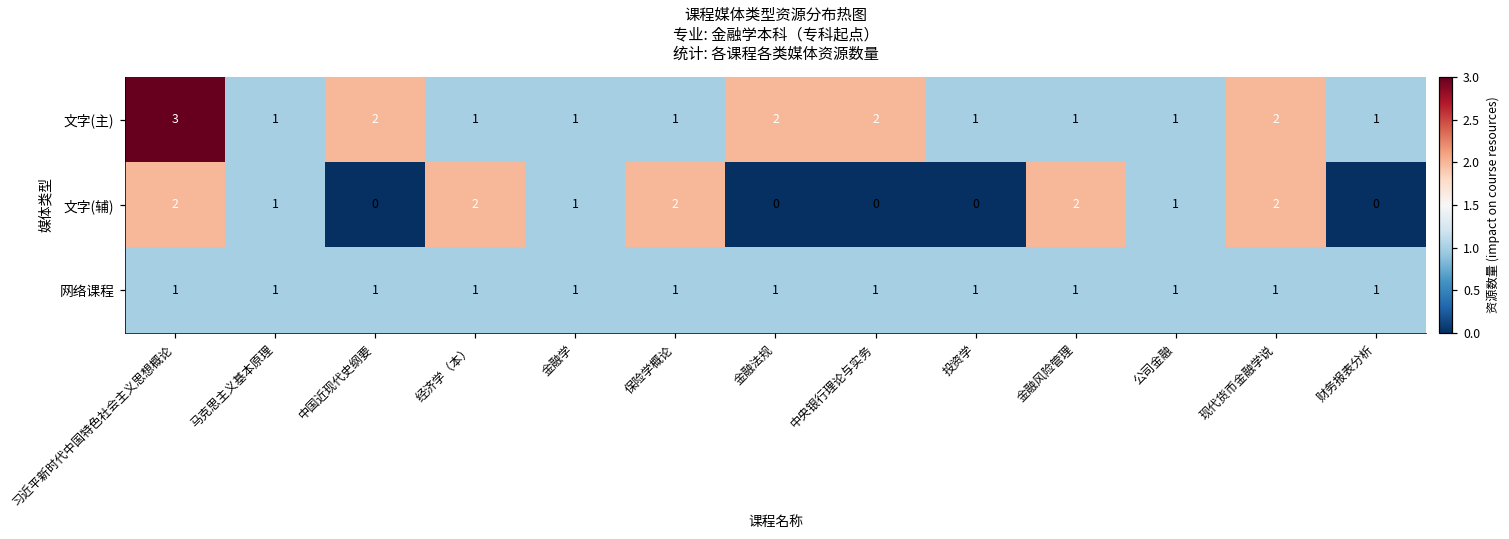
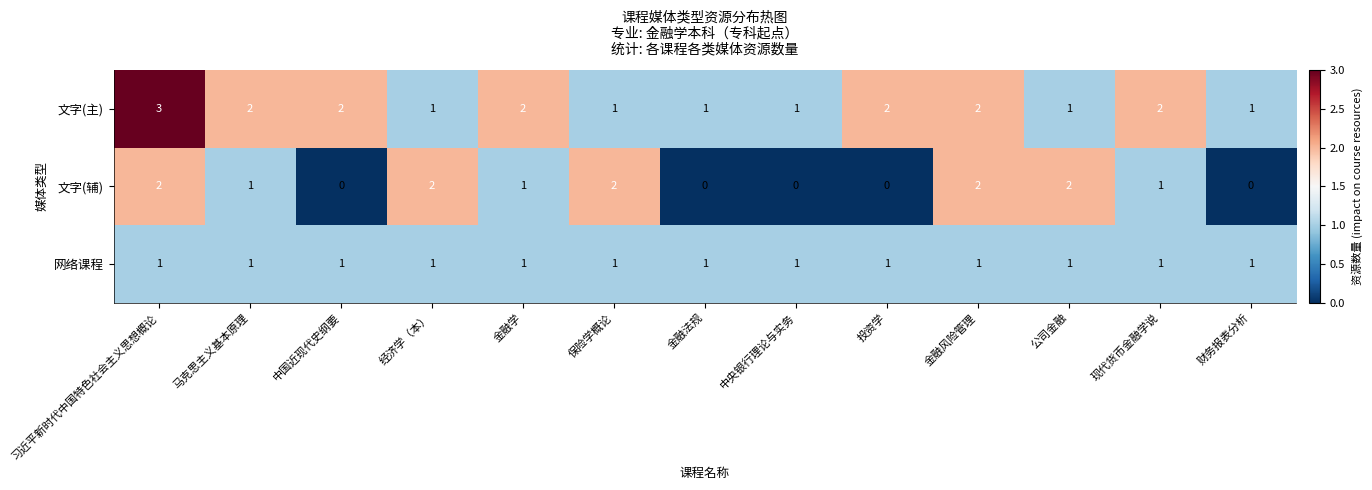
文字(主), 马克思主义基本原理: 1 -> 2
文字(主), 金融学: 1 -> 2
文字(主), 金融法规: 2 -> 1
文字(主), 中央银行理论与实务: 2 -> 1
文字(主), 投资学: 1 -> 2
文字(主), 金融风险管理: 1 -> 2
文字(辅), 公司金融: 1 -> 2
文字(辅), 现代货币金融学说: 2 -> 1
